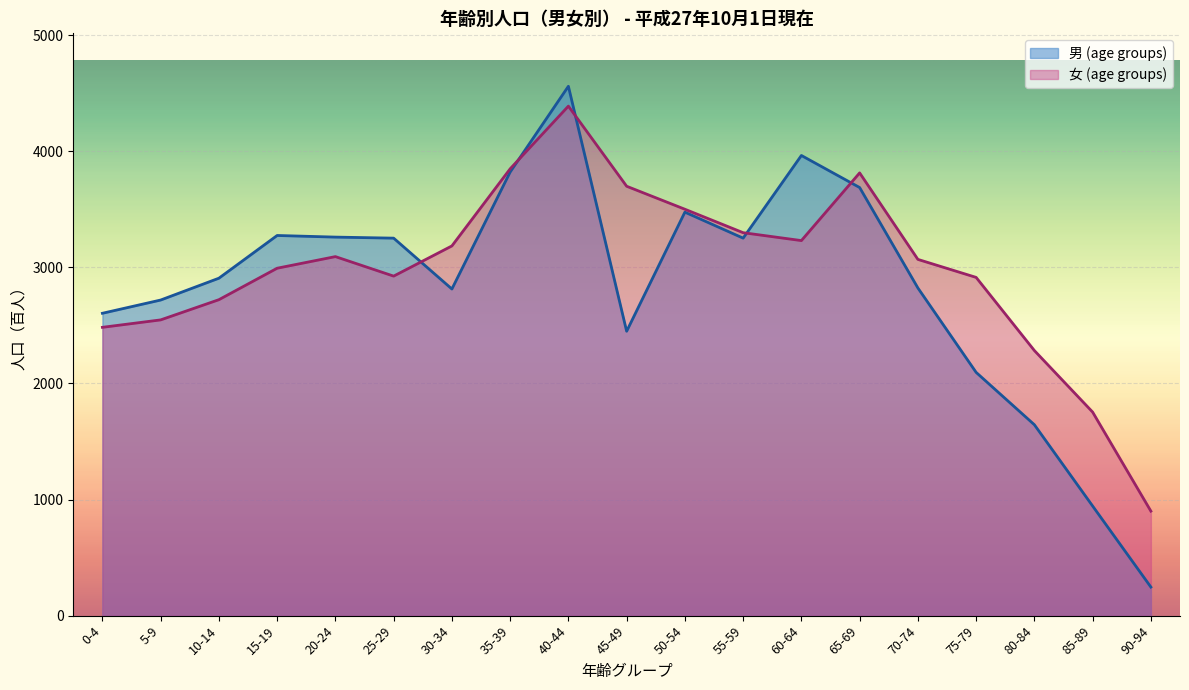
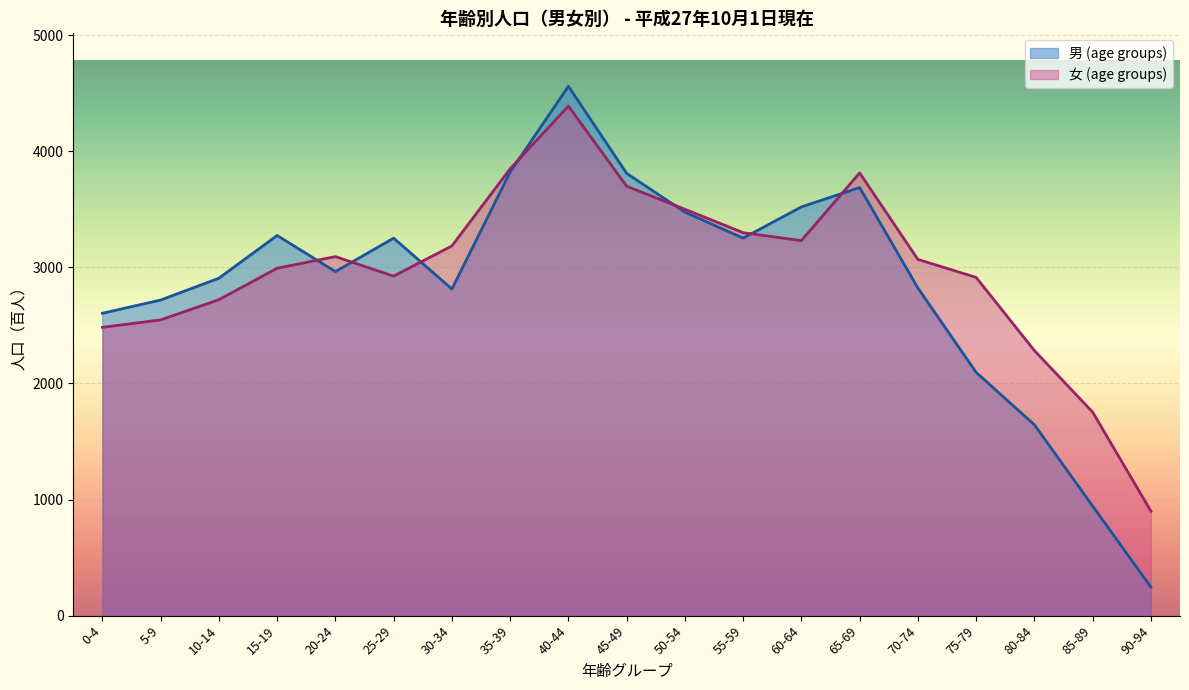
男 (age groups), 20-24: 3260 -> 2960
男 (age groups), 45-49: 2450 -> 3810
男 (age groups), 60-64: 3960 -> 3520
